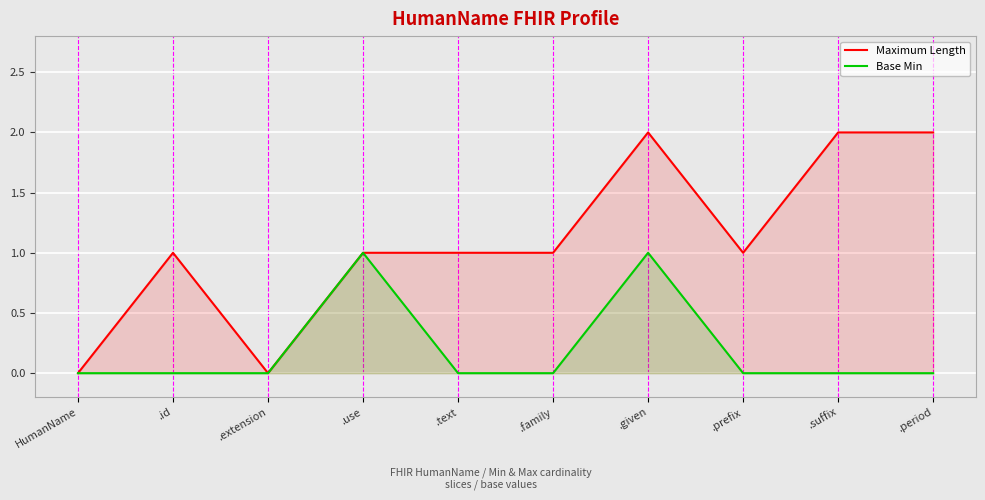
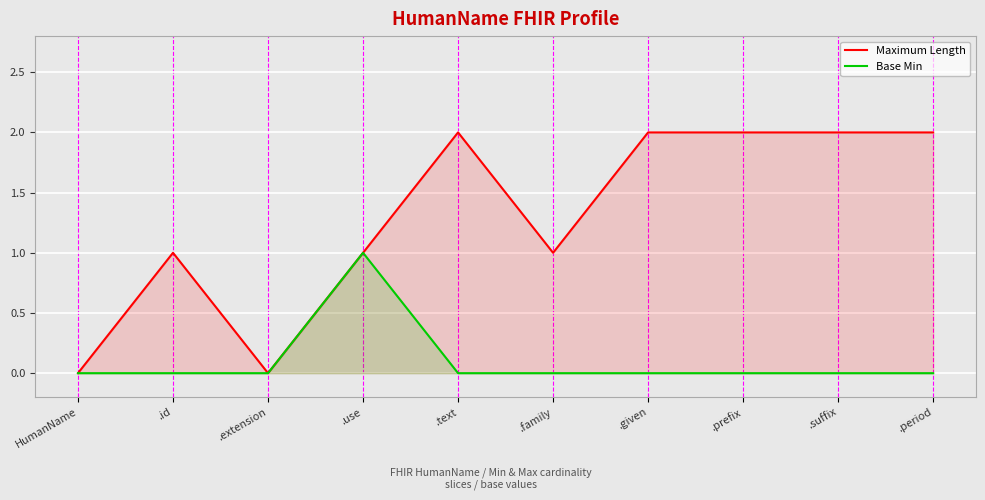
Maximum Length, .text: 1 -> 2
Base Min, .given: 1 -> 0
Maximum Length, .prefix: 1 -> 2
